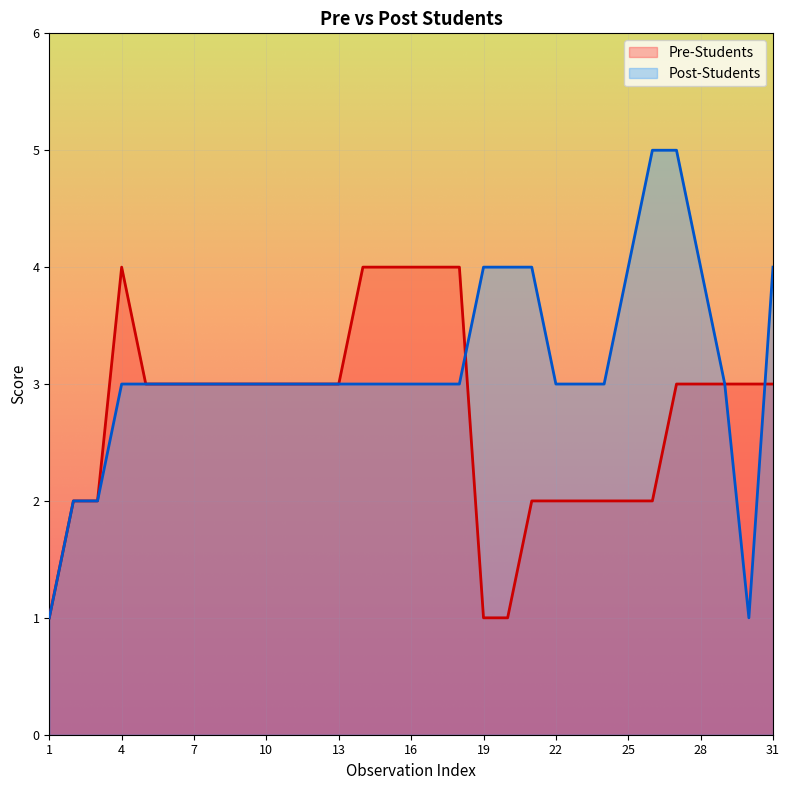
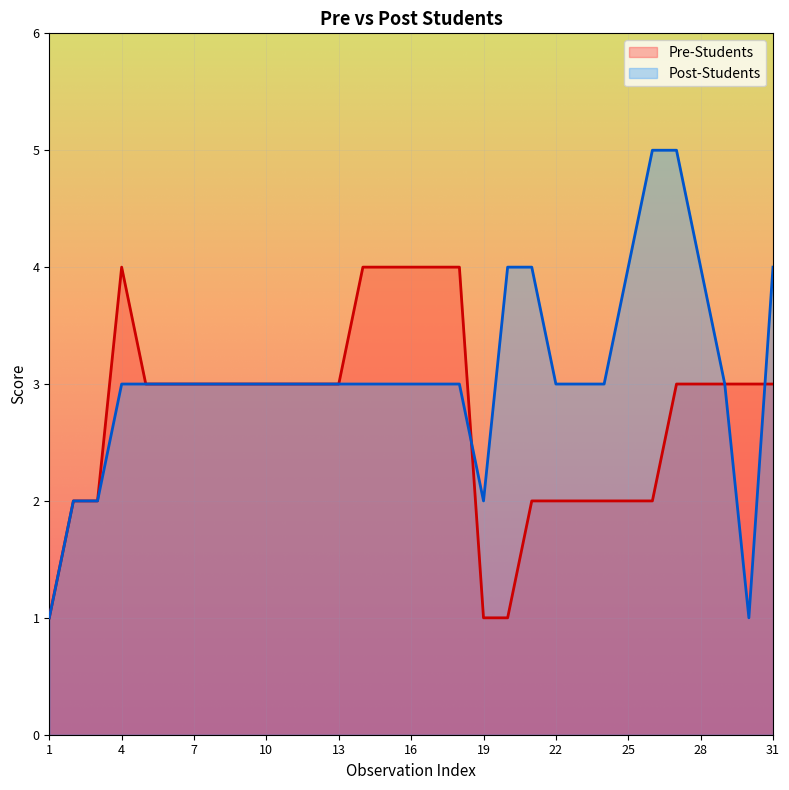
Post-Students, 19: 4 -> 2
